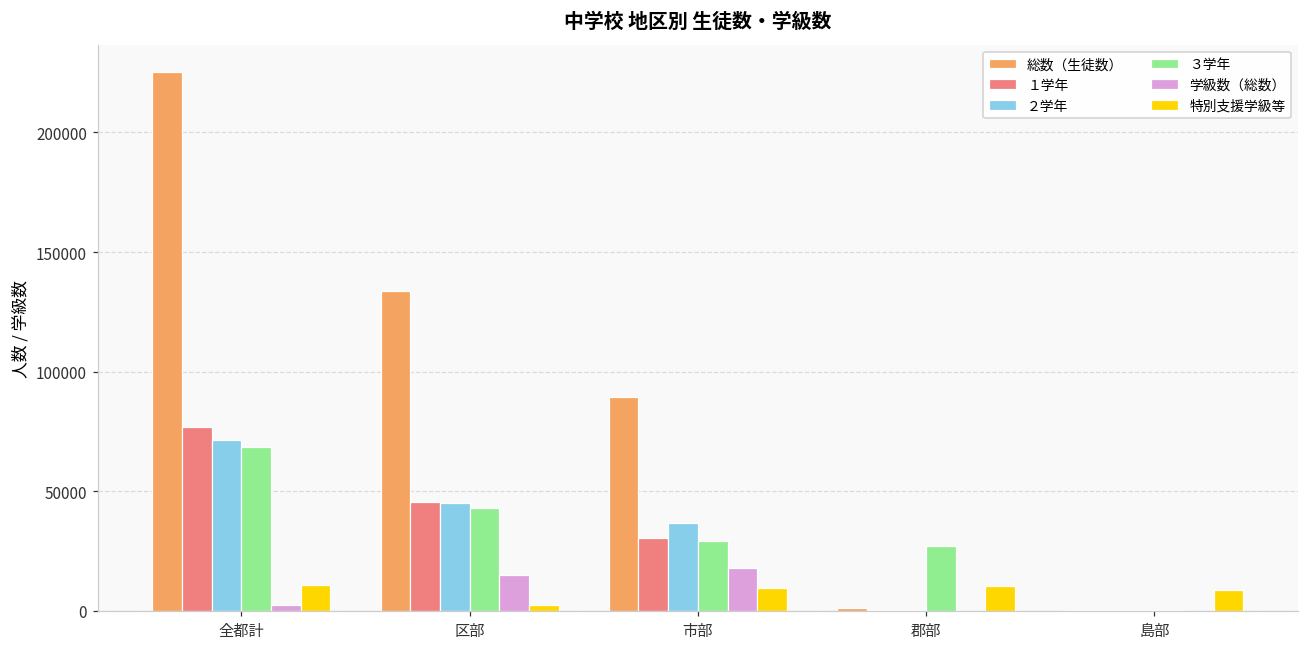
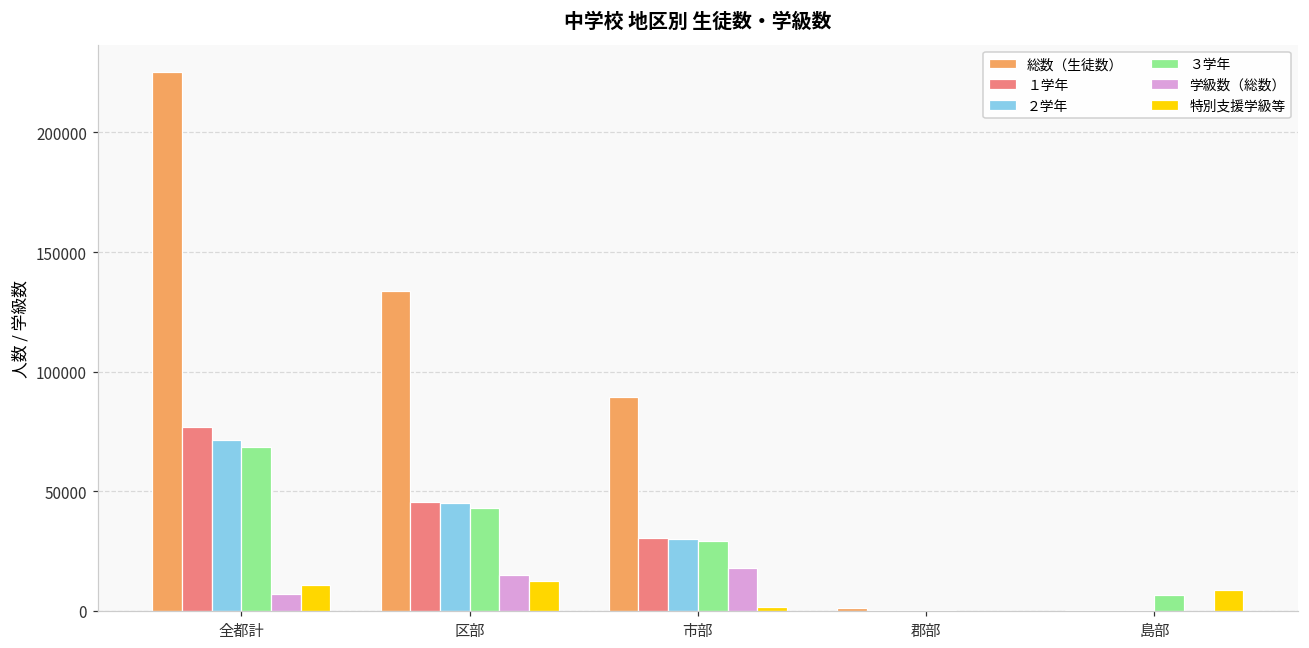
学級数（総数）, 全都計: 2000 -> 7000
特別支援学級等, 区部: 3000 -> 13000
２学年, 市部: 37000 -> 30000
特別支援学級等, 市部: 9000 -> 2000
３学年, 郡部: 27000 -> 0
特別支援学級等, 郡部: 10000 -> 0
３学年, 島部: 0 -> 7000
